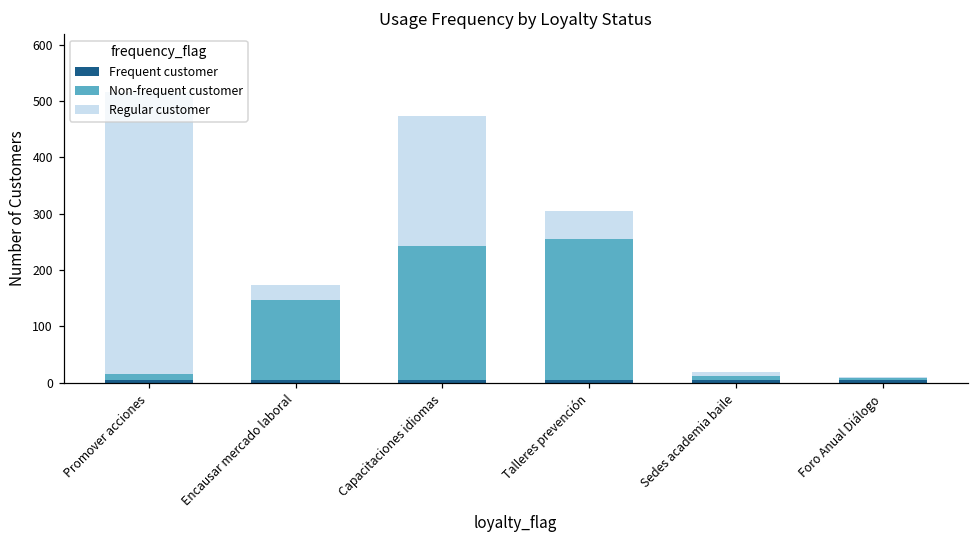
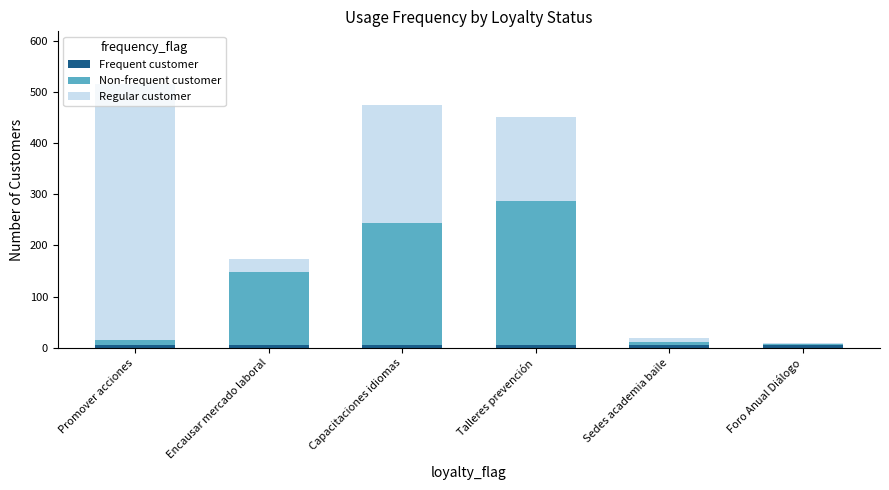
Non-frequent customer, Talleres prevención: 250 -> 280
Regular customer, Talleres prevención: 50 -> 170
